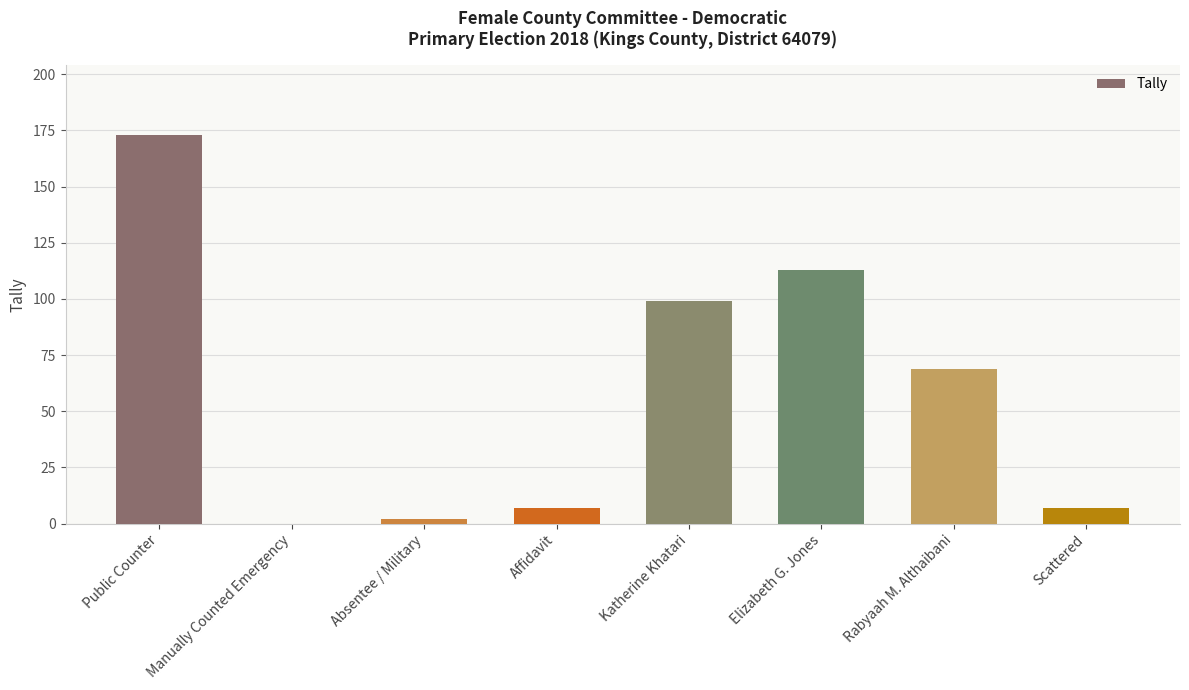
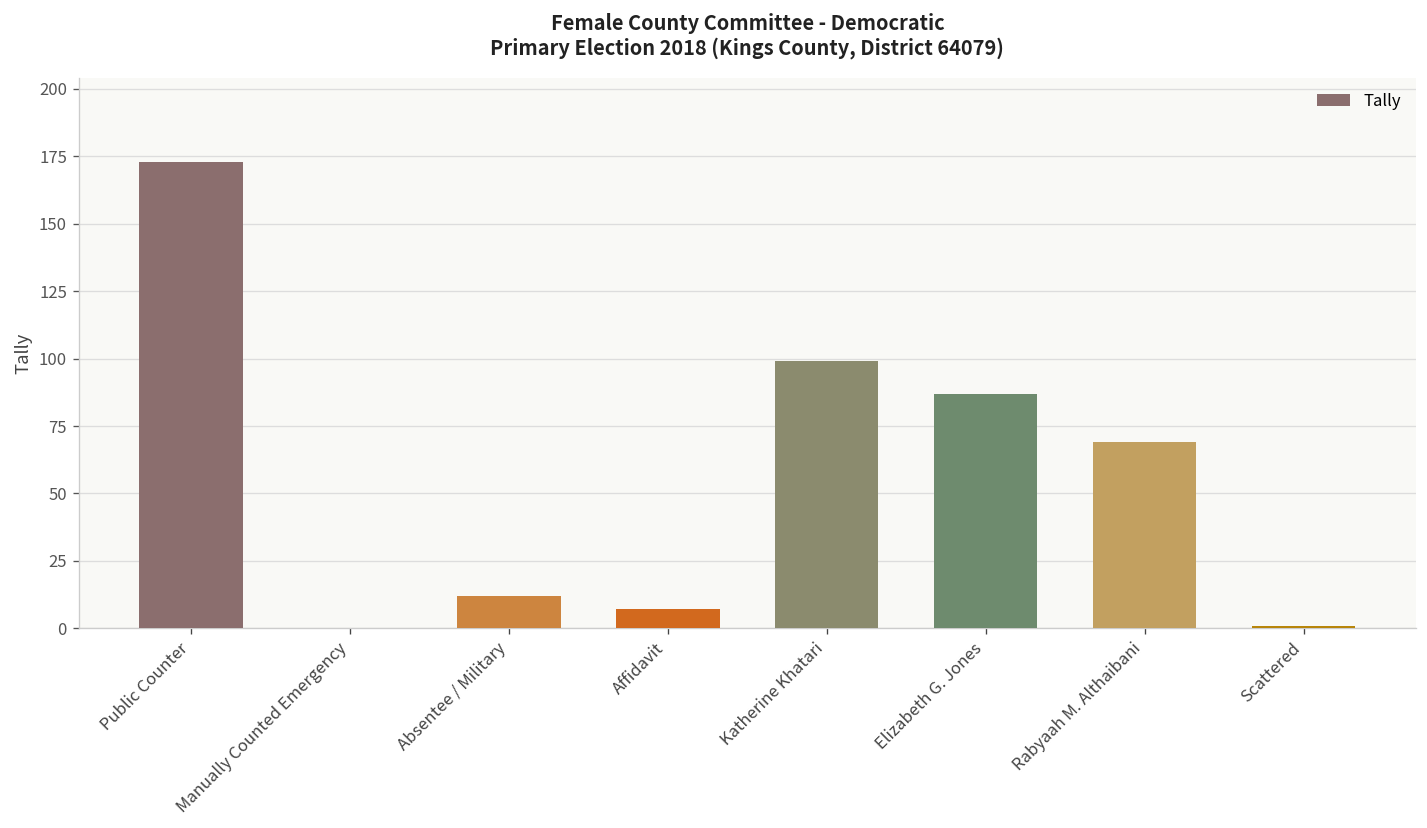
Absentee / Military: 2 -> 12
Elizabeth G. Jones: 113 -> 87
Scattered: 7 -> 1
